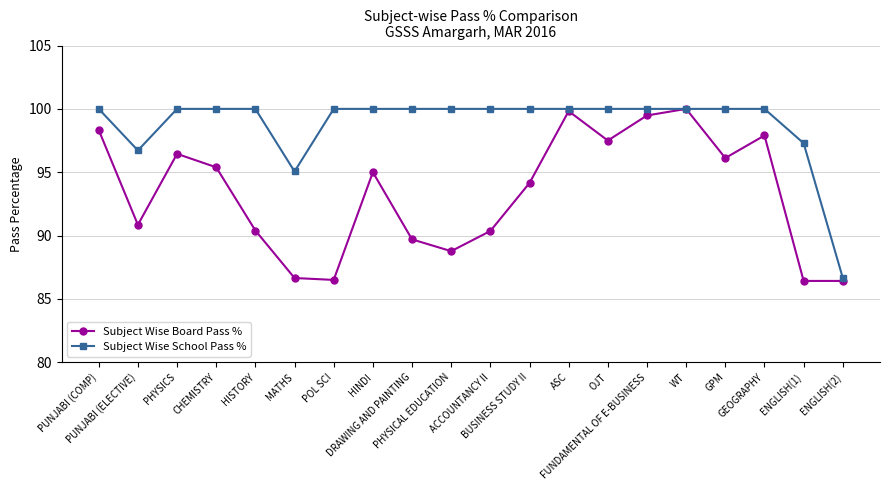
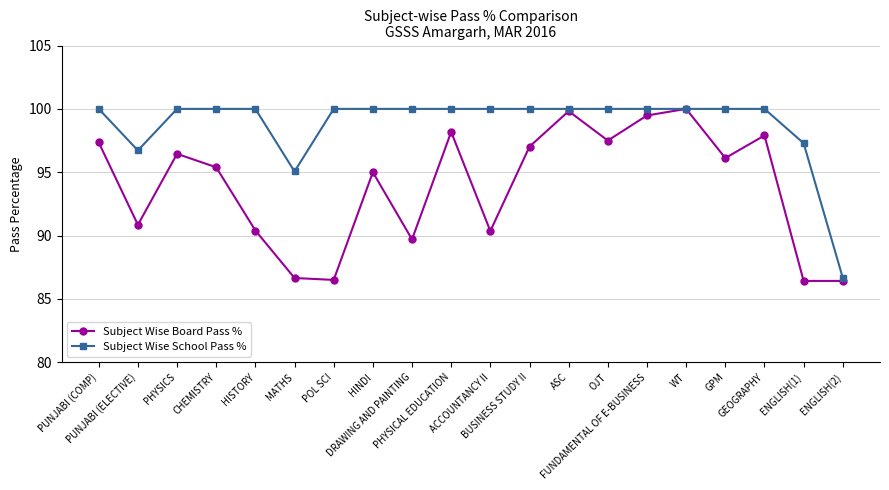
Subject Wise Board Pass %, PUNJABI (COMP): 98.3 -> 97.4
Subject Wise Board Pass %, PHYSICAL EDUCATION: 88.8 -> 98.2
Subject Wise Board Pass %, BUSINESS STUDY II: 94.2 -> 97.0
